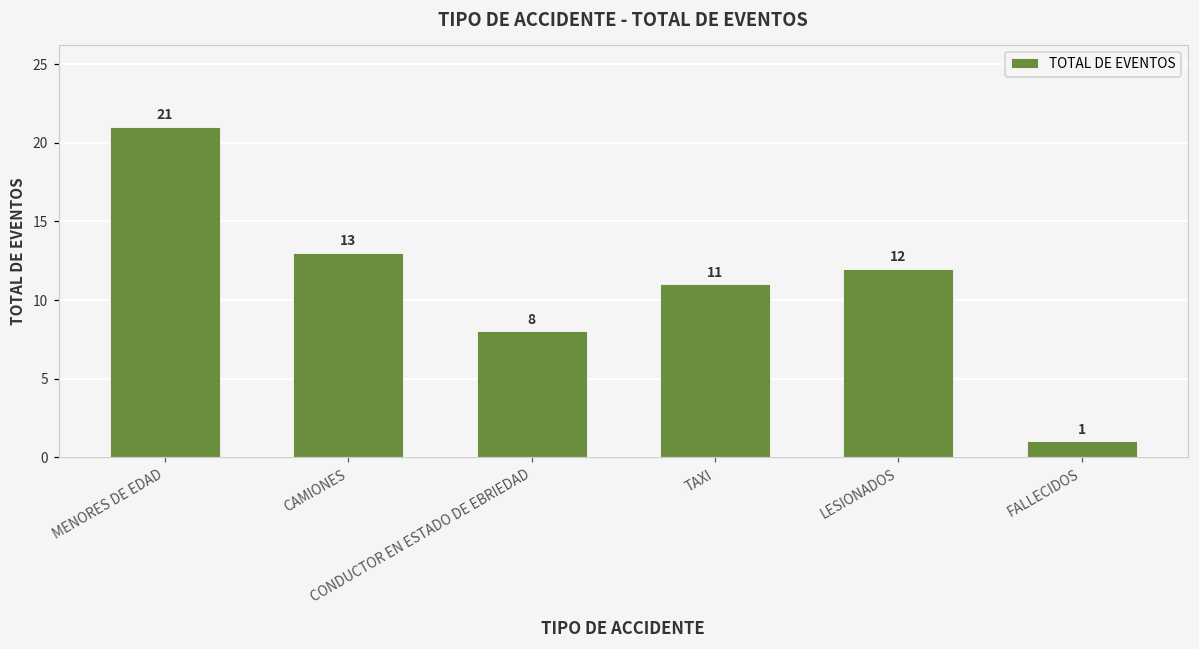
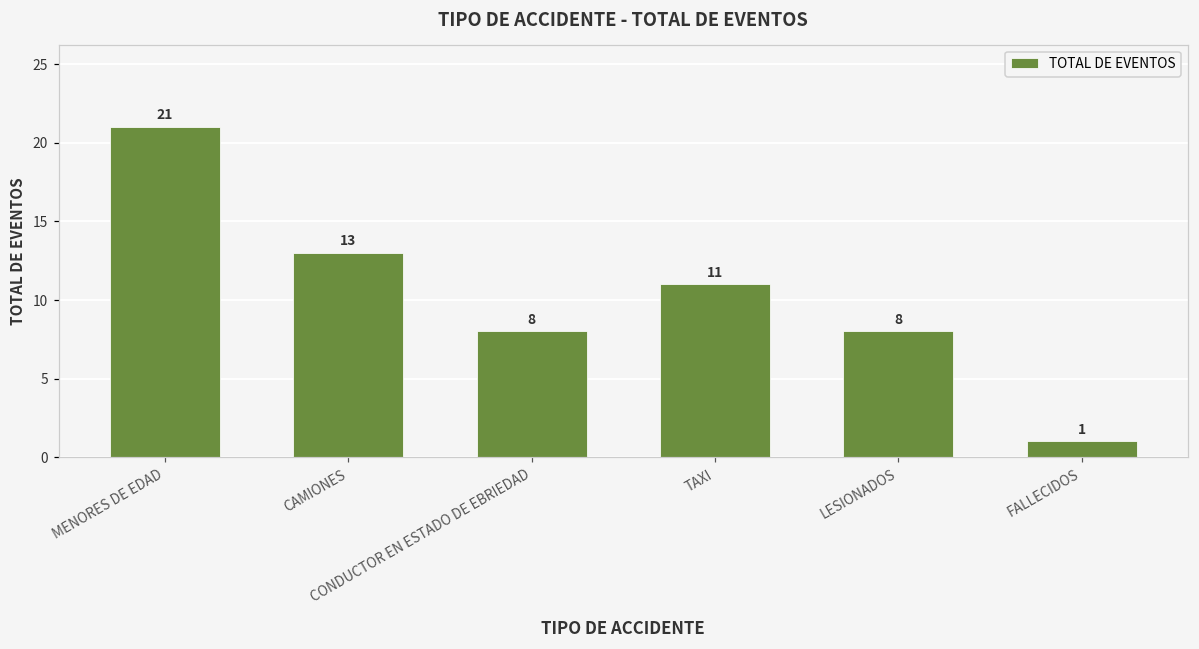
LESIONADOS: 12 -> 8
